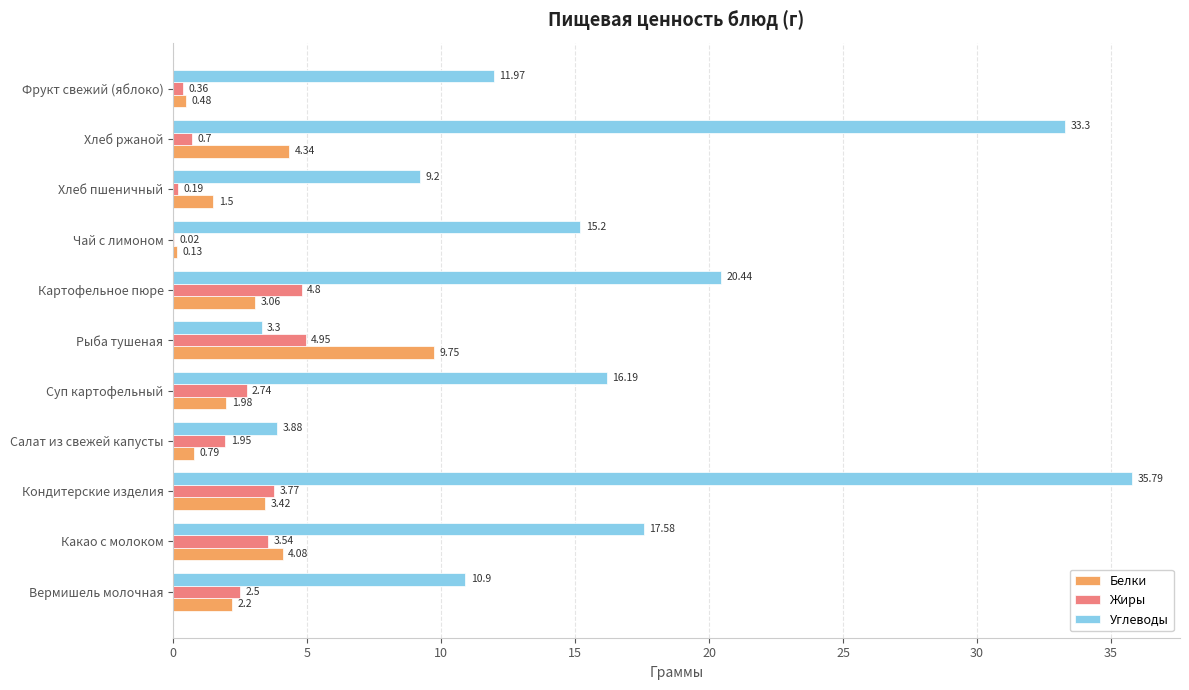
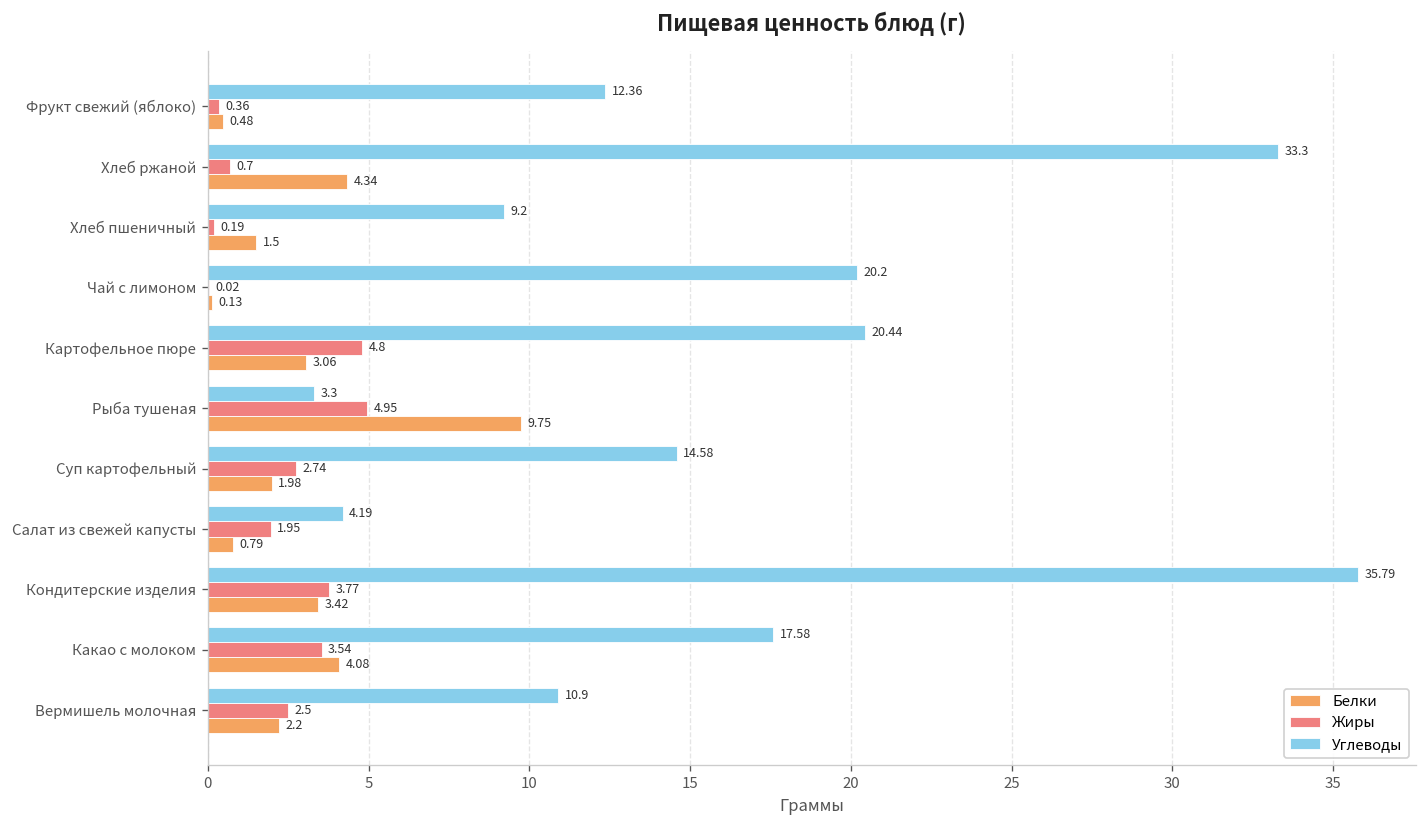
Углеводы, Фрукт свежий (яблоко): 11.97 -> 12.36
Углеводы, Чай с лимоном: 15.2 -> 20.2
Углеводы, Суп картофельный: 16.19 -> 14.58
Углеводы, Салат из свежей капусты: 3.88 -> 4.19
